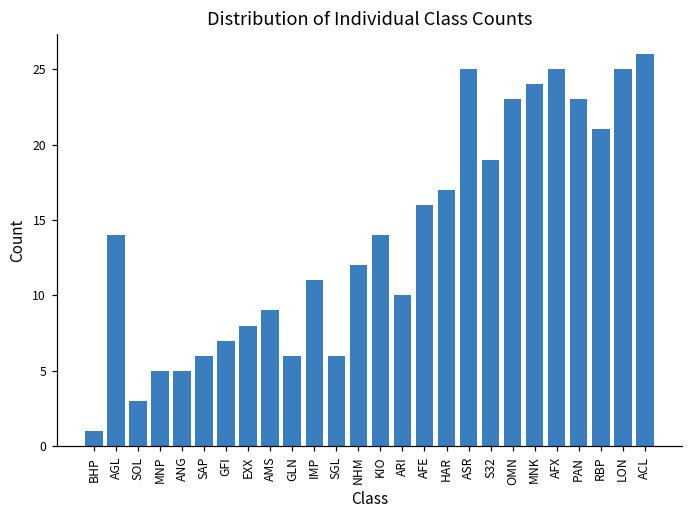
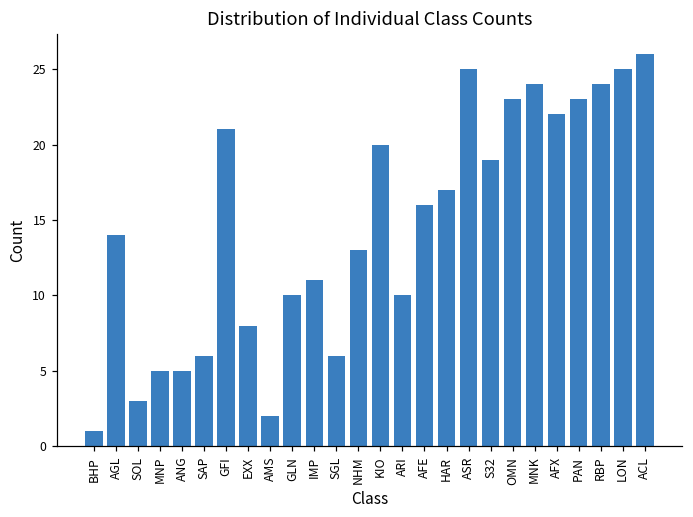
GFI: 7 -> 21
AMS: 9 -> 2
GLN: 6 -> 10
NHM: 12 -> 13
KIO: 14 -> 20
AFX: 25 -> 22
RBP: 21 -> 24
